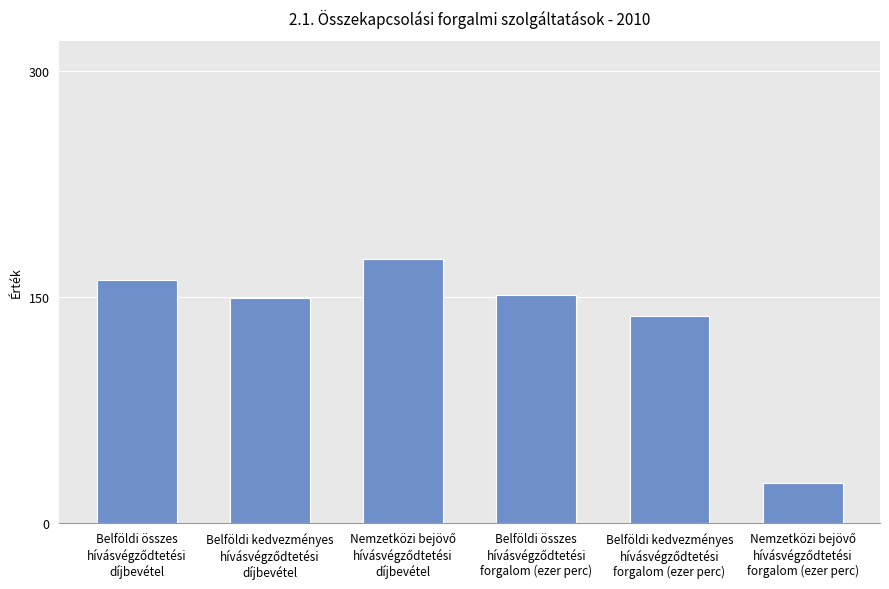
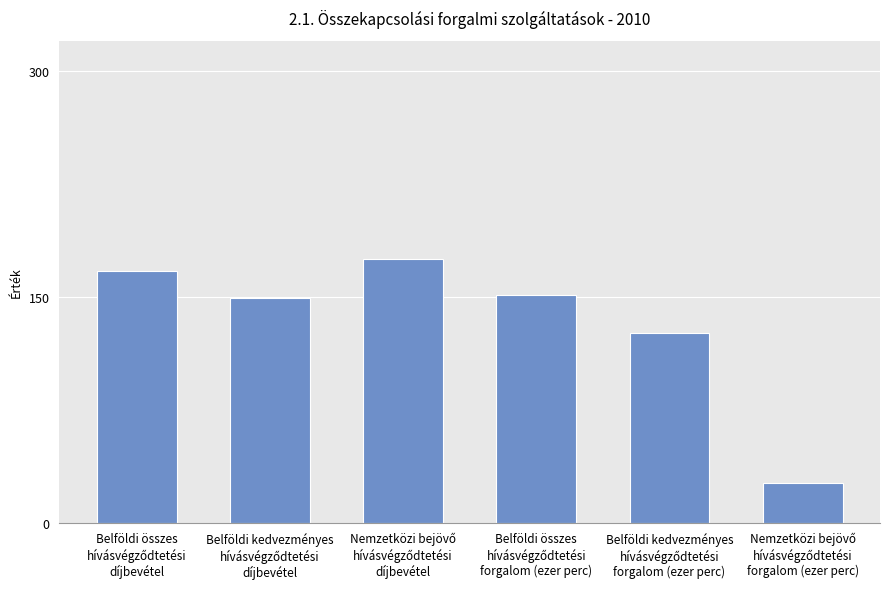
Belföldi összes hívásvégződtetési díjbevétel: 161 -> 167
Belföldi kedvezményes hívásvégződtetési forgalom (ezer perc): 137 -> 126
